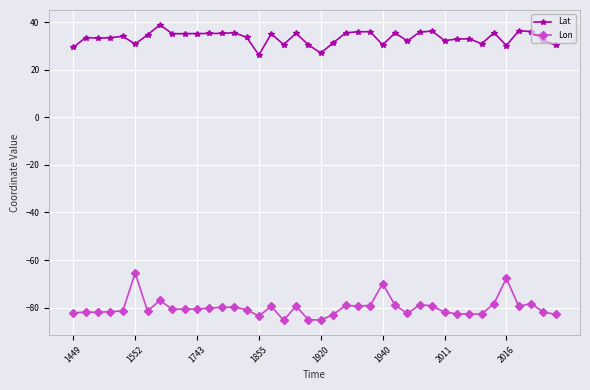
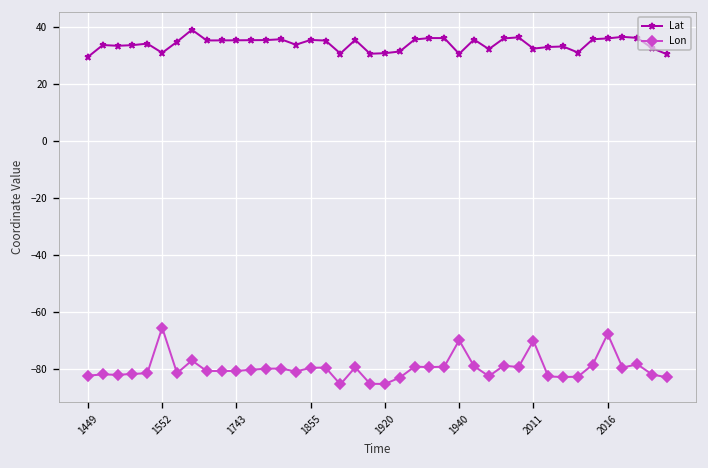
Lat, 1855: 26 -> 35
Lon, 1855: -84 -> -80
Lat, 1920: 27 -> 31
Lon, 2011: -82 -> -70
Lat, 2016: 30 -> 36
